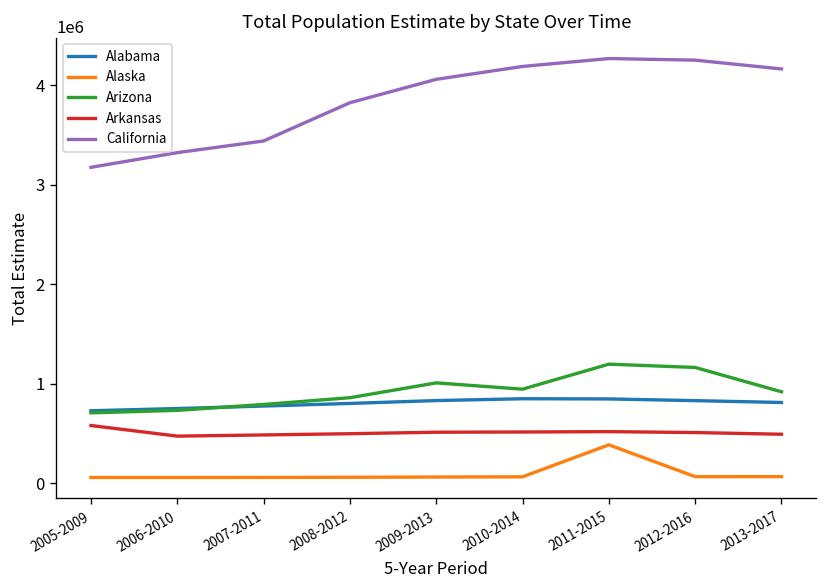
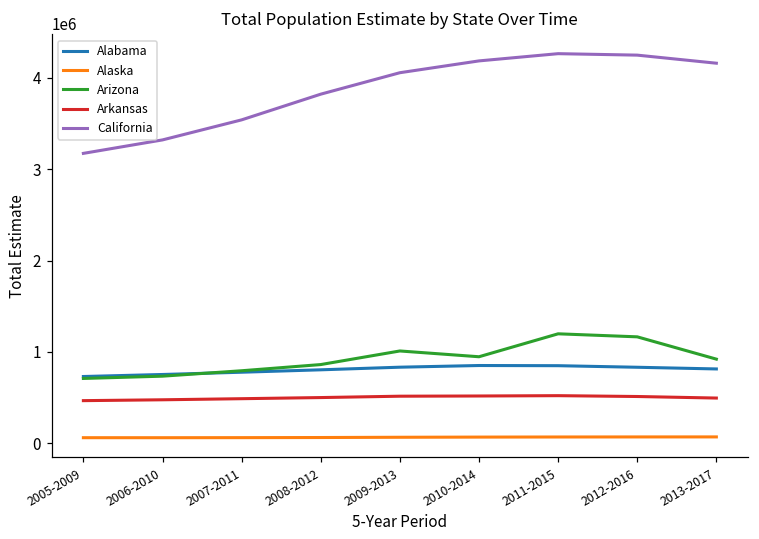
Arkansas, 2005-2009: 600000 -> 500000
California, 2007-2011: 3400000 -> 3500000
Alaska, 2011-2015: 400000 -> 100000
